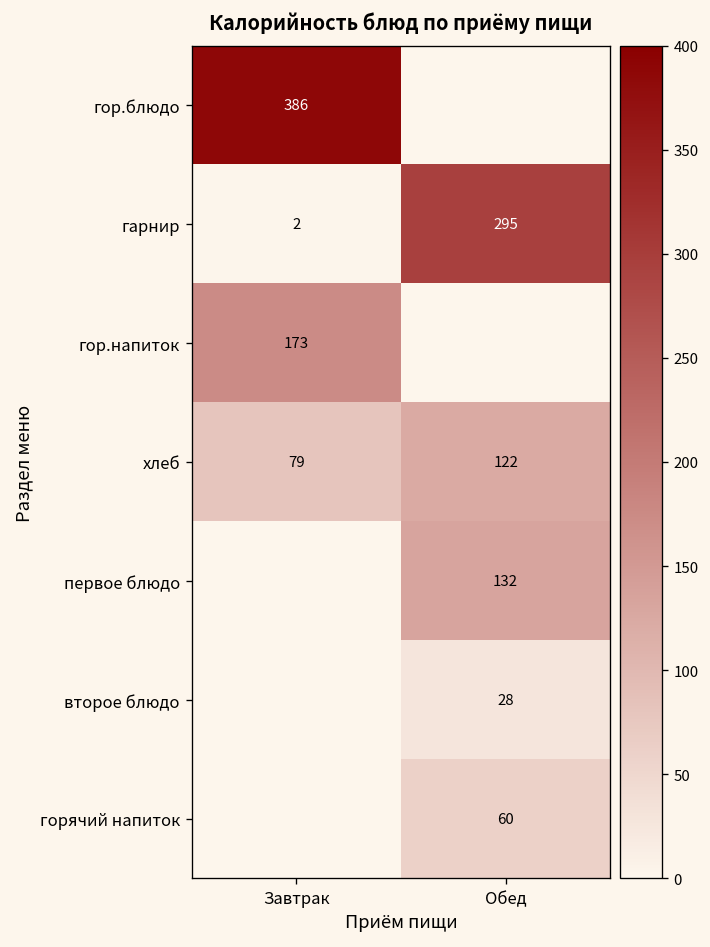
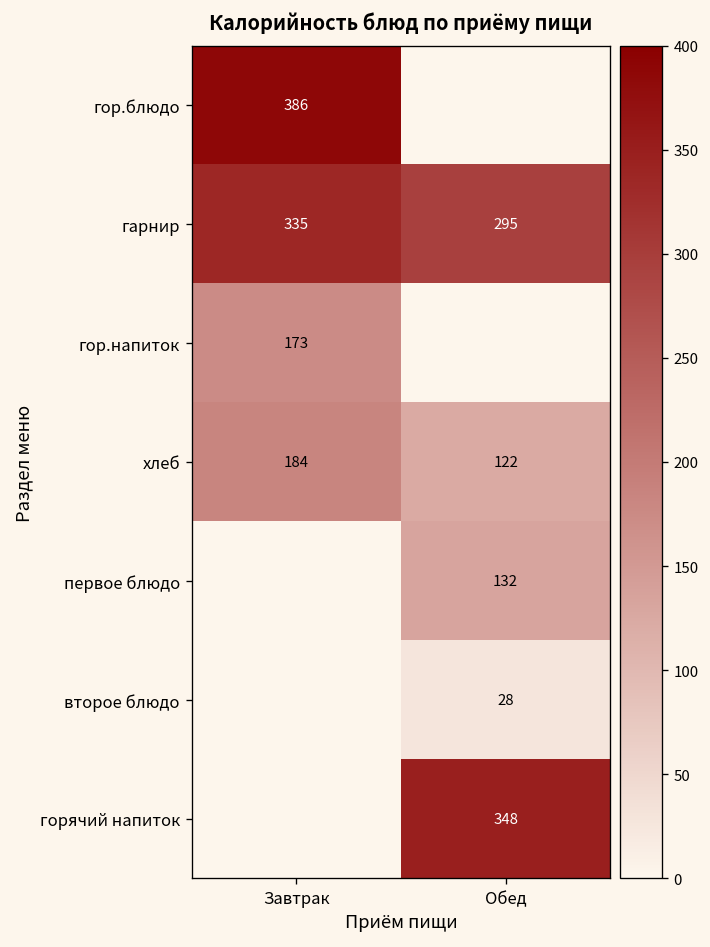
гарнир, Завтрак: 2 -> 335
хлеб, Завтрак: 79 -> 184
горячий напиток, Обед: 60 -> 348
